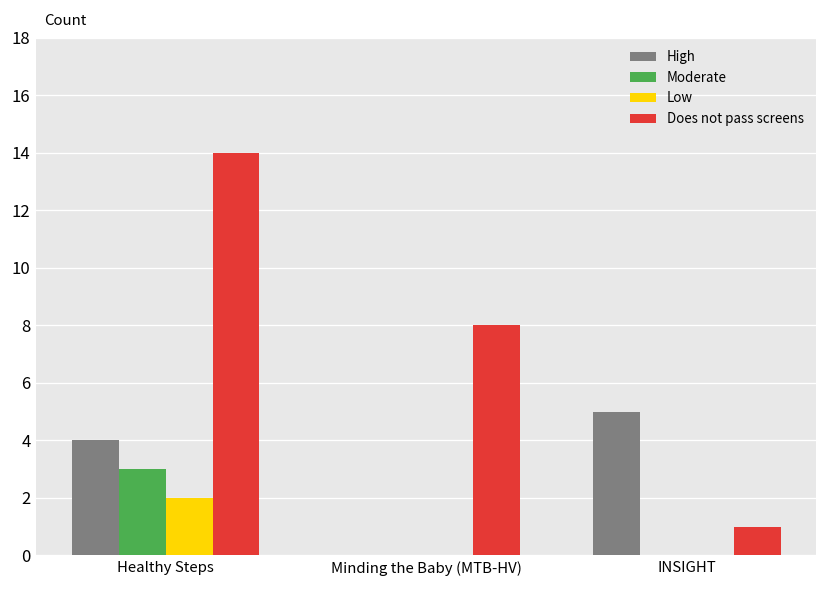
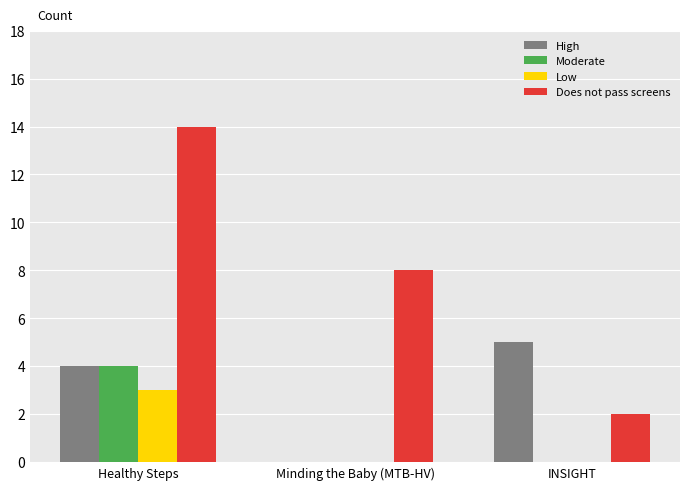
Moderate, Healthy Steps: 3 -> 4
Low, Healthy Steps: 2 -> 3
Does not pass screens, INSIGHT: 1 -> 2
